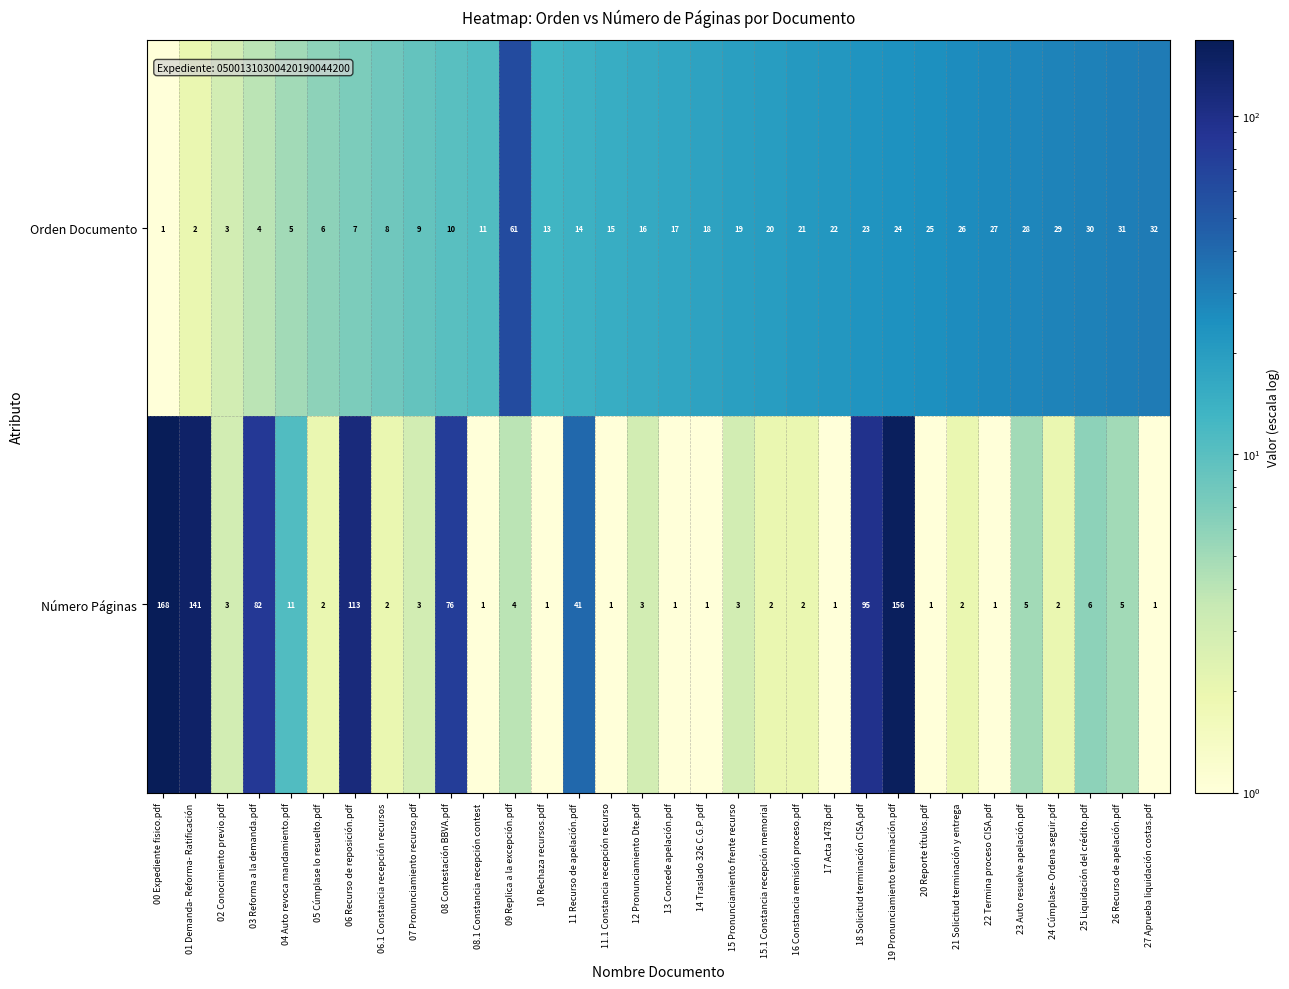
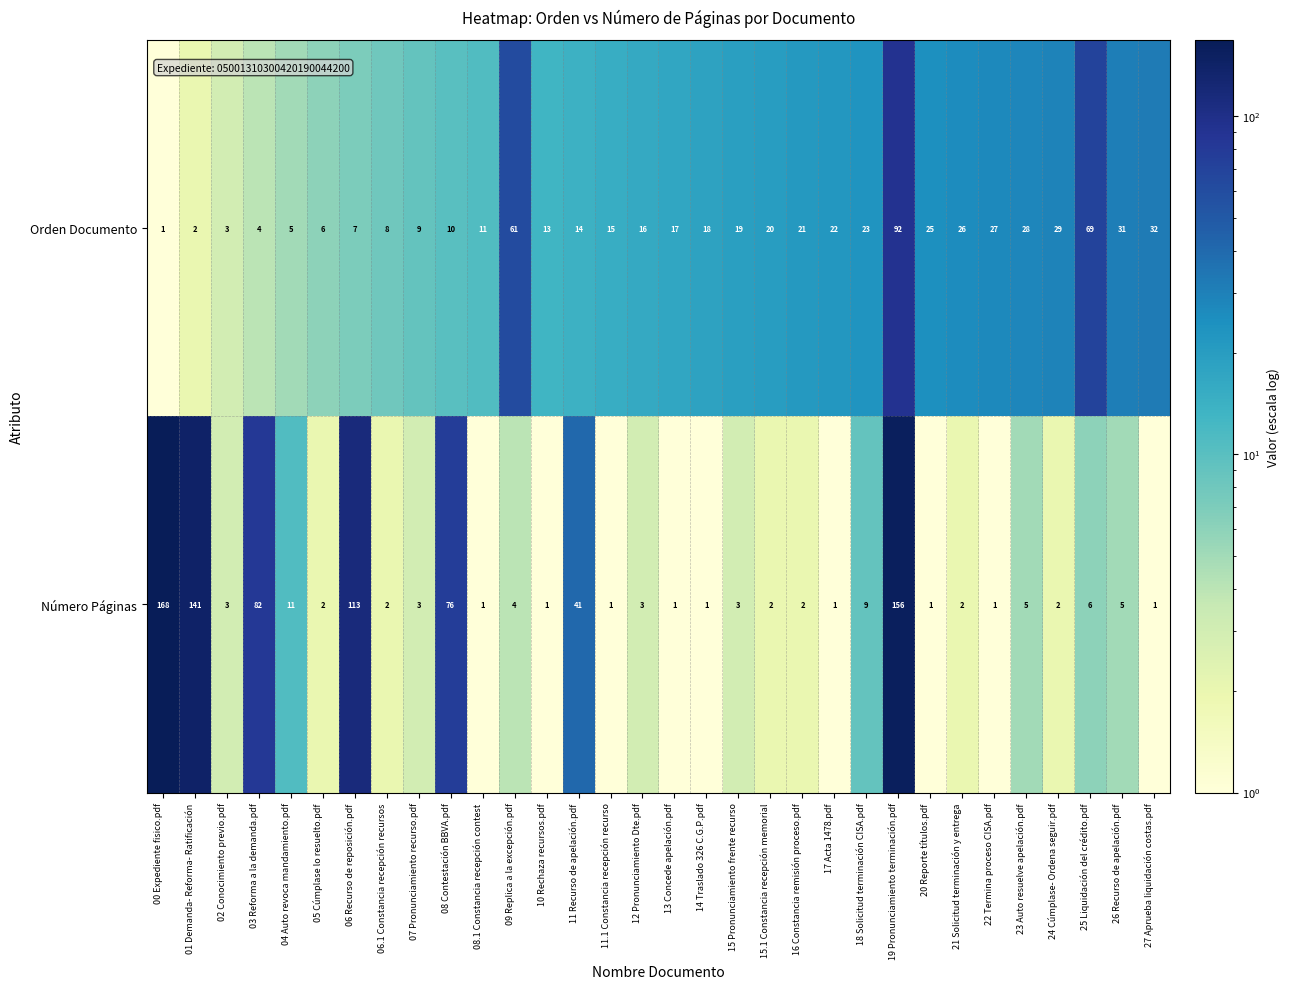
Orden Documento, 19 Pronunciamiento terminación.pdf: 24 -> 92
Orden Documento, 25 Liquidación del crédito.pdf: 30 -> 69
Número Páginas, 18 Solicitud terminación CISA.pdf: 95 -> 9
